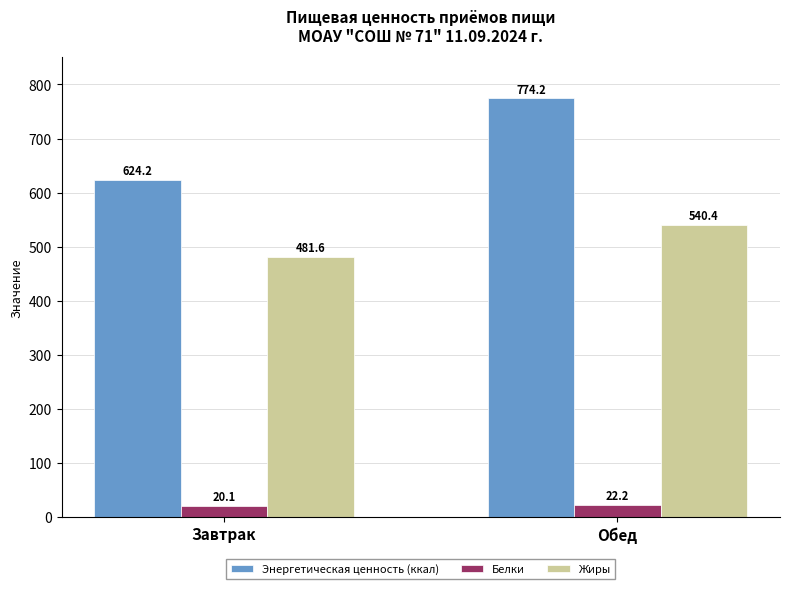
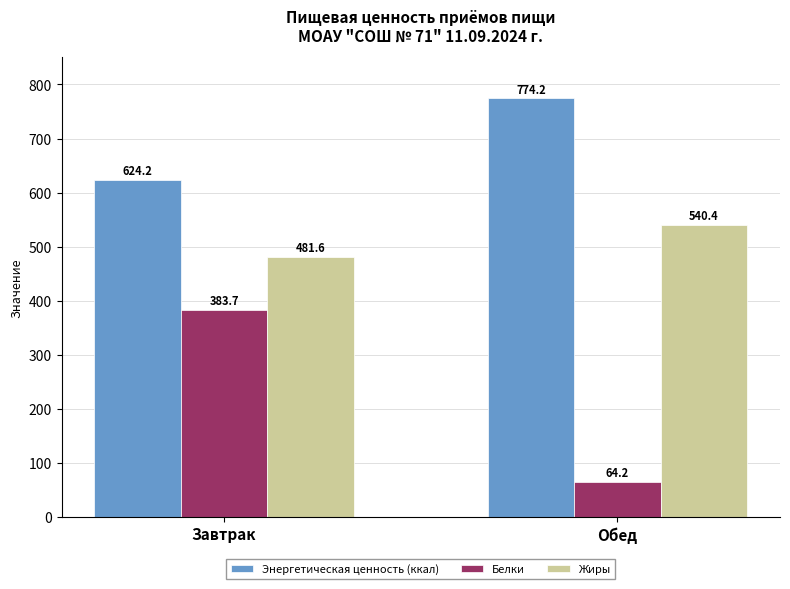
Белки, Завтрак: 20.1 -> 383.7
Белки, Обед: 22.2 -> 64.2
